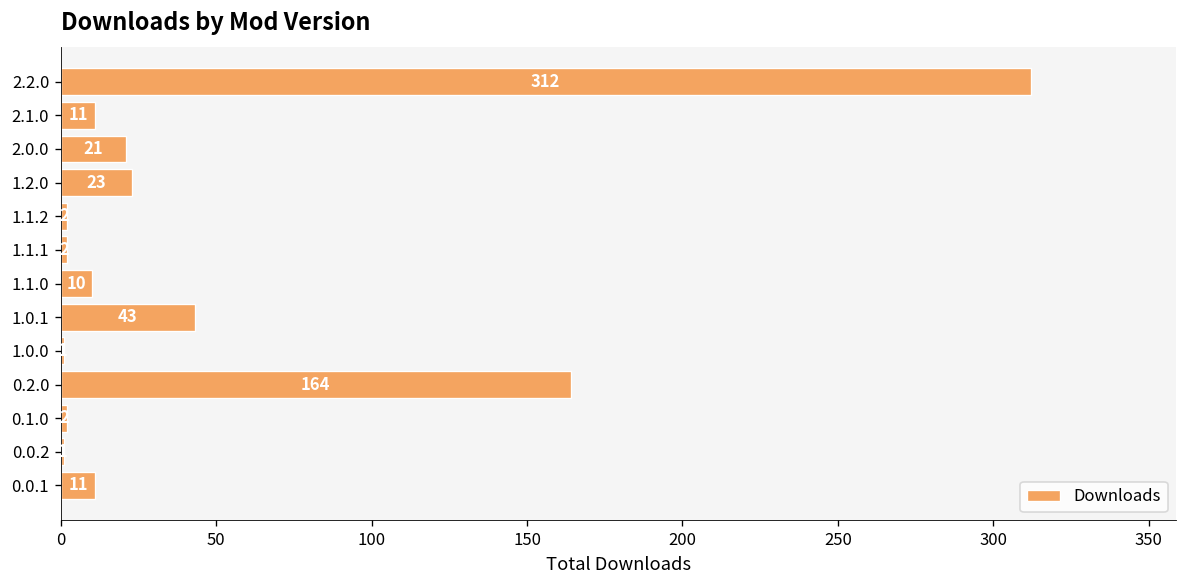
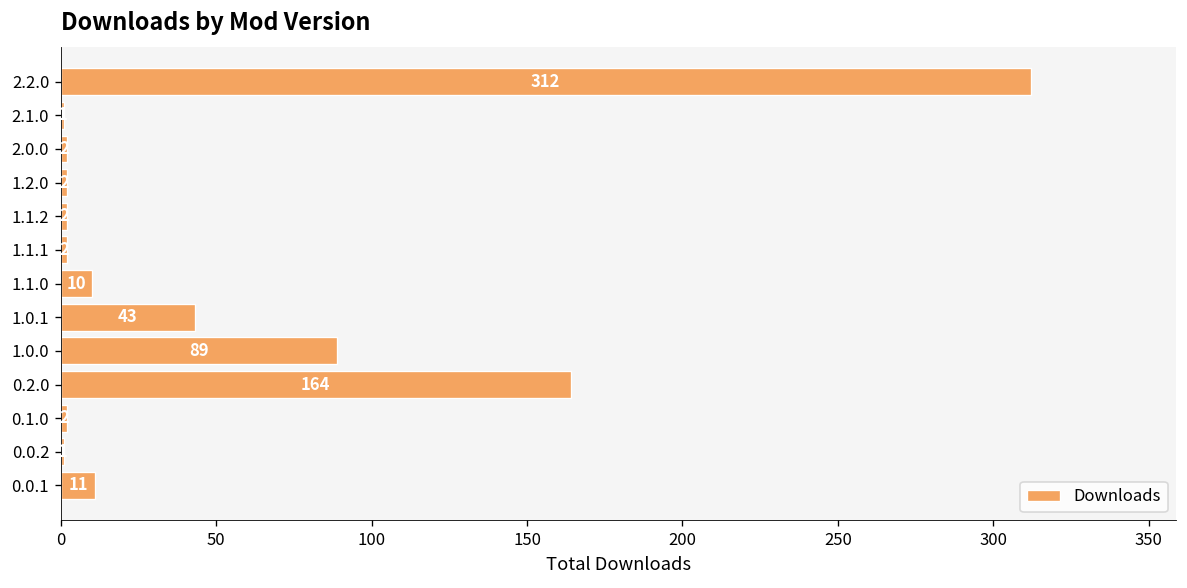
2.1.0: 11 -> 1
2.0.0: 21 -> 2
1.2.0: 23 -> 2
1.0.0: 1 -> 89
